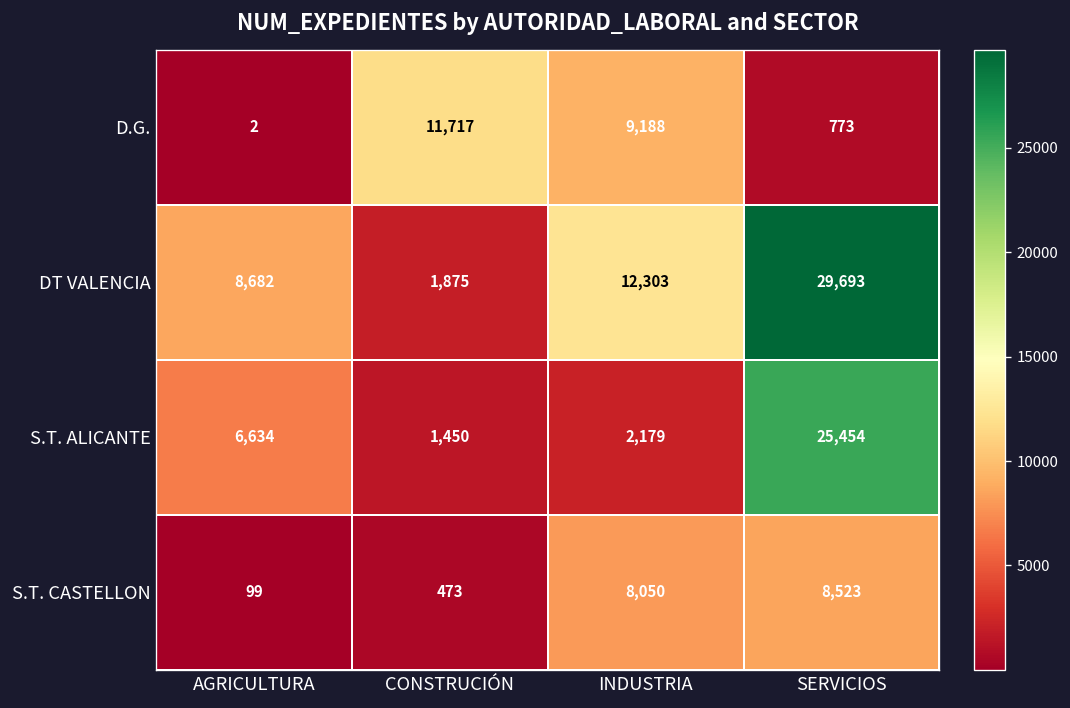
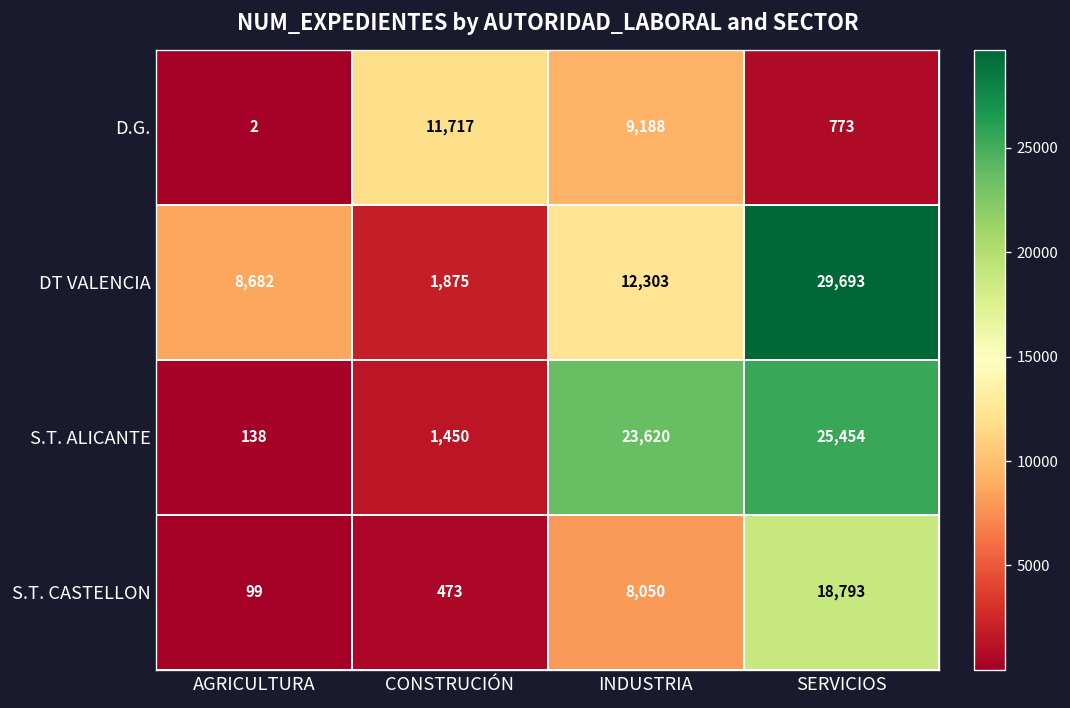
S.T. ALICANTE, AGRICULTURA: 6,634 -> 138
S.T. ALICANTE, INDUSTRIA: 2,179 -> 23,620
S.T. CASTELLON, SERVICIOS: 8,523 -> 18,793
